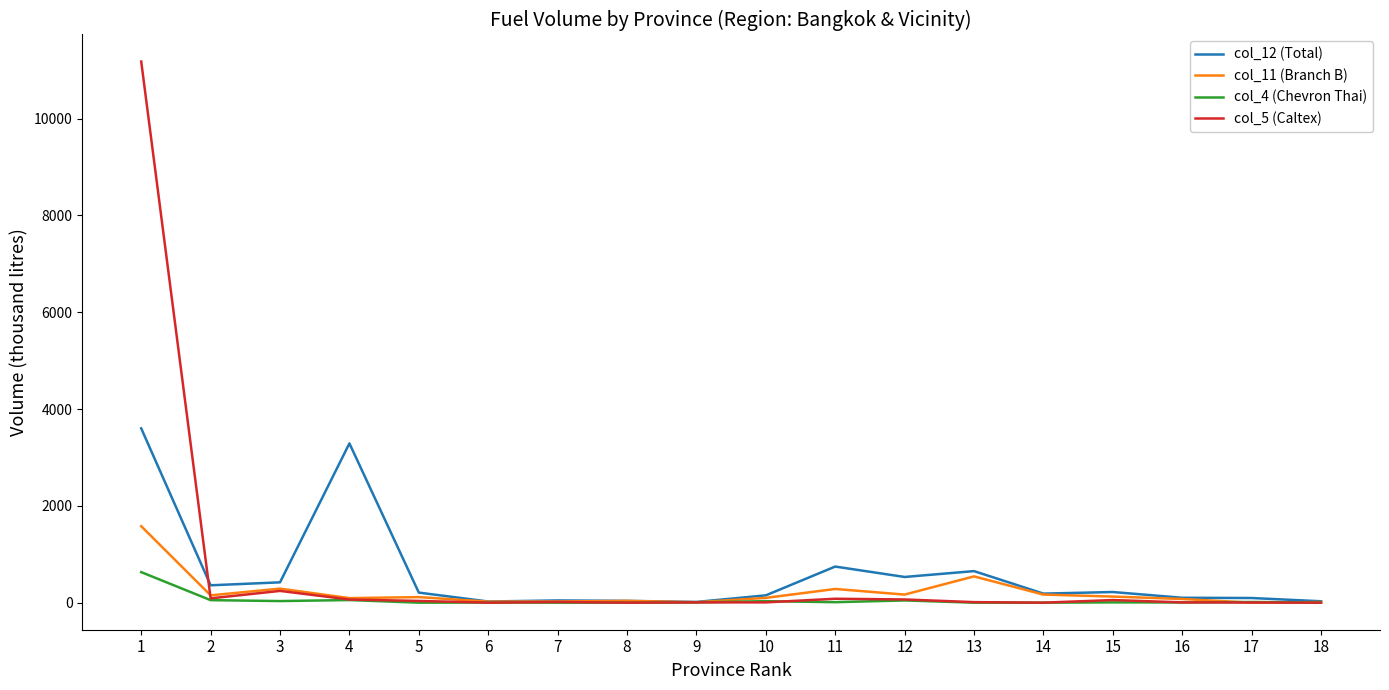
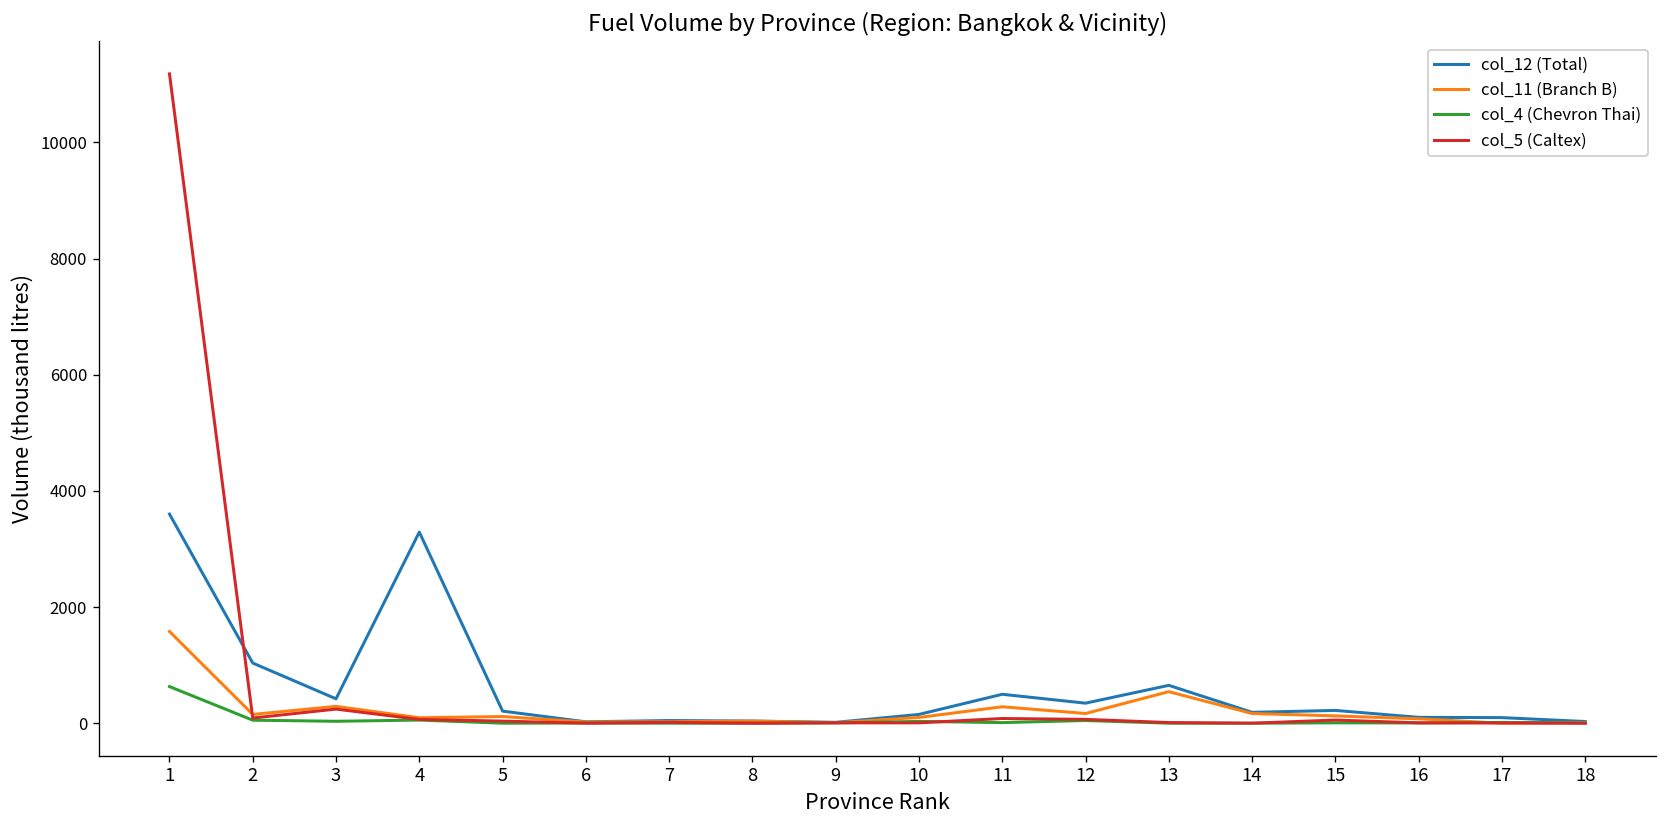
col_12 (Total), 2: 400 -> 1000
col_12 (Total), 11: 700 -> 500
col_12 (Total), 12: 500 -> 300
